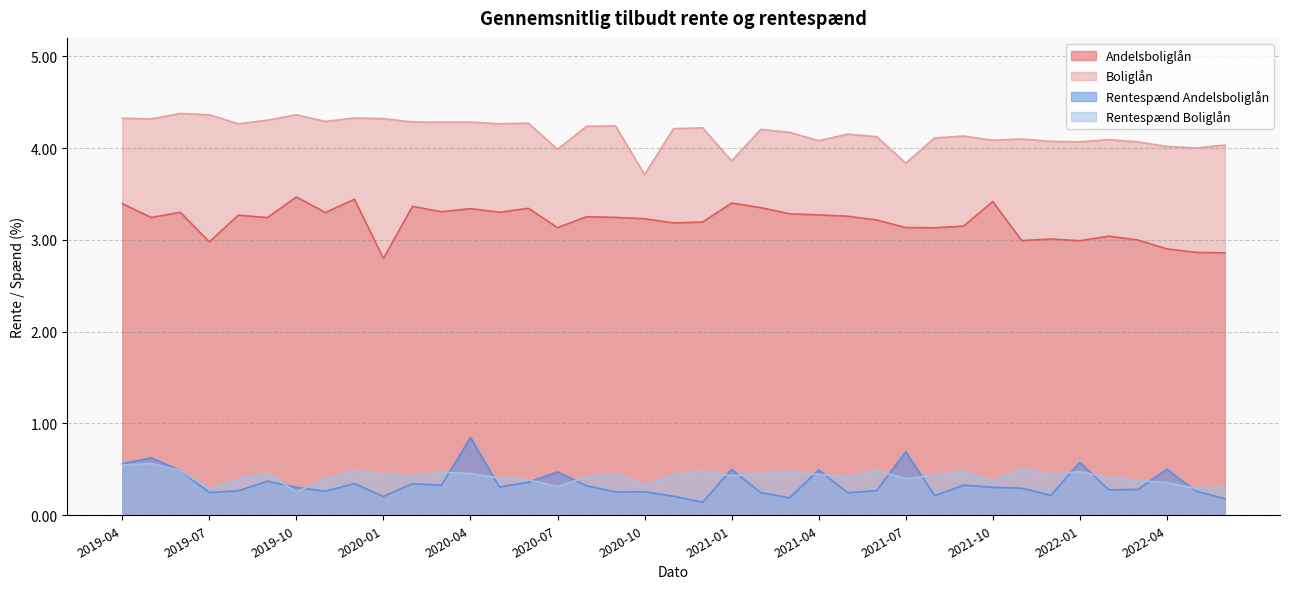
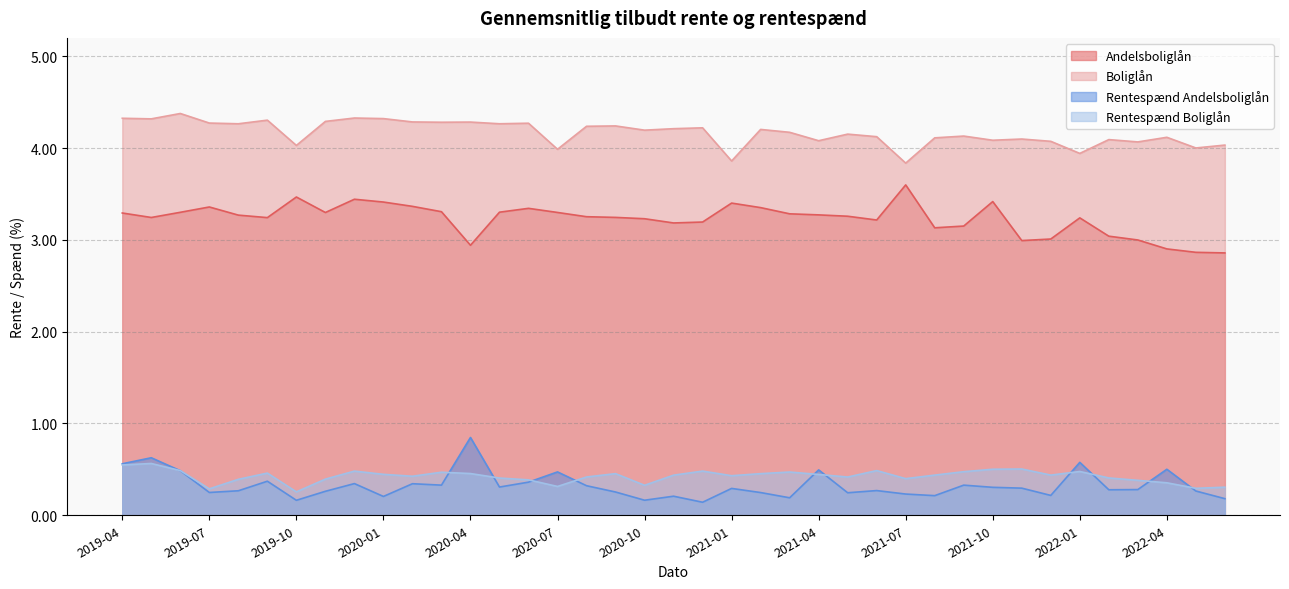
Andelsboliglån, 2019-04: 3.4 -> 3.3
Andelsboliglån, 2019-07: 3.0 -> 3.4
Boliglån, 2019-07: 4.4 -> 4.3
Boliglån, 2019-10: 4.4 -> 4.0
Rentespænd Andelsboliglån, 2019-10: 0.3 -> 0.2
Andelsboliglån, 2020-01: 2.8 -> 3.4
Andelsboliglån, 2020-04: 3.3 -> 2.9
Andelsboliglån, 2020-07: 3.1 -> 3.3
Boliglån, 2020-10: 3.7 -> 4.2
Rentespænd Andelsboliglån, 2020-10: 0.3 -> 0.2
Rentespænd Andelsboliglån, 2021-01: 0.5 -> 0.3
Andelsboliglån, 2021-07: 3.1 -> 3.6
Rentespænd Andelsboliglån, 2021-07: 0.7 -> 0.2
Rentespænd Boliglån, 2021-10: 0.4 -> 0.5
Andelsboliglån, 2022-01: 3.0 -> 3.2
Boliglån, 2022-01: 4.1 -> 3.9
Boliglån, 2022-04: 4.0 -> 4.1
